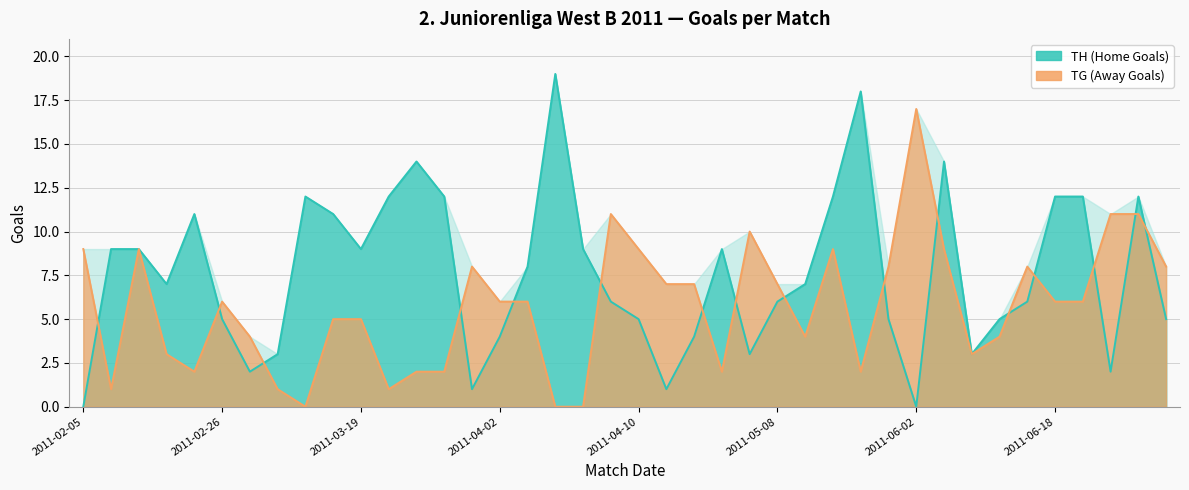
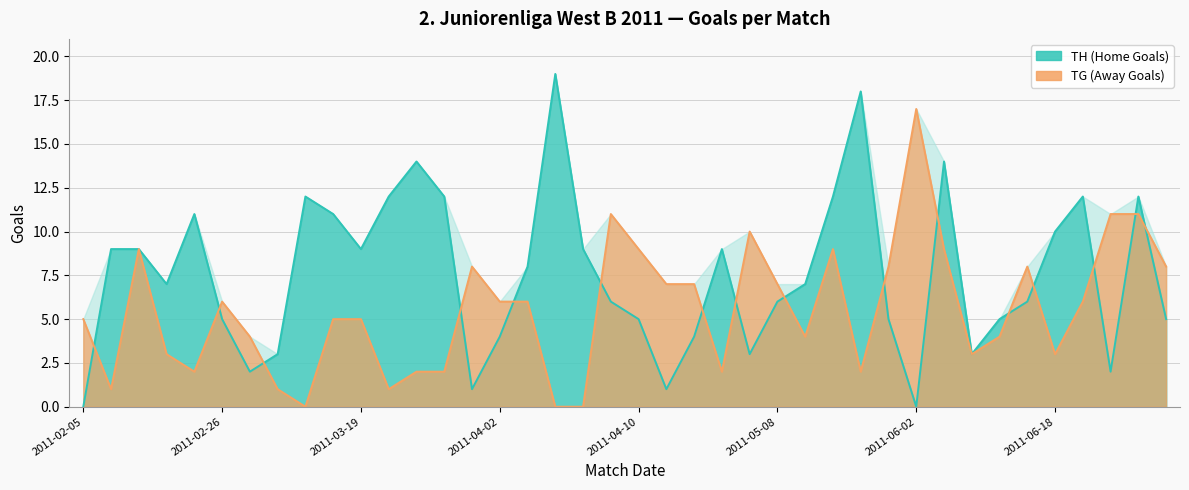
TG (Away Goals), 2011-02-05: 9 -> 5
TH (Home Goals), 2011-06-18: 12 -> 10
TG (Away Goals), 2011-06-18: 6 -> 3
